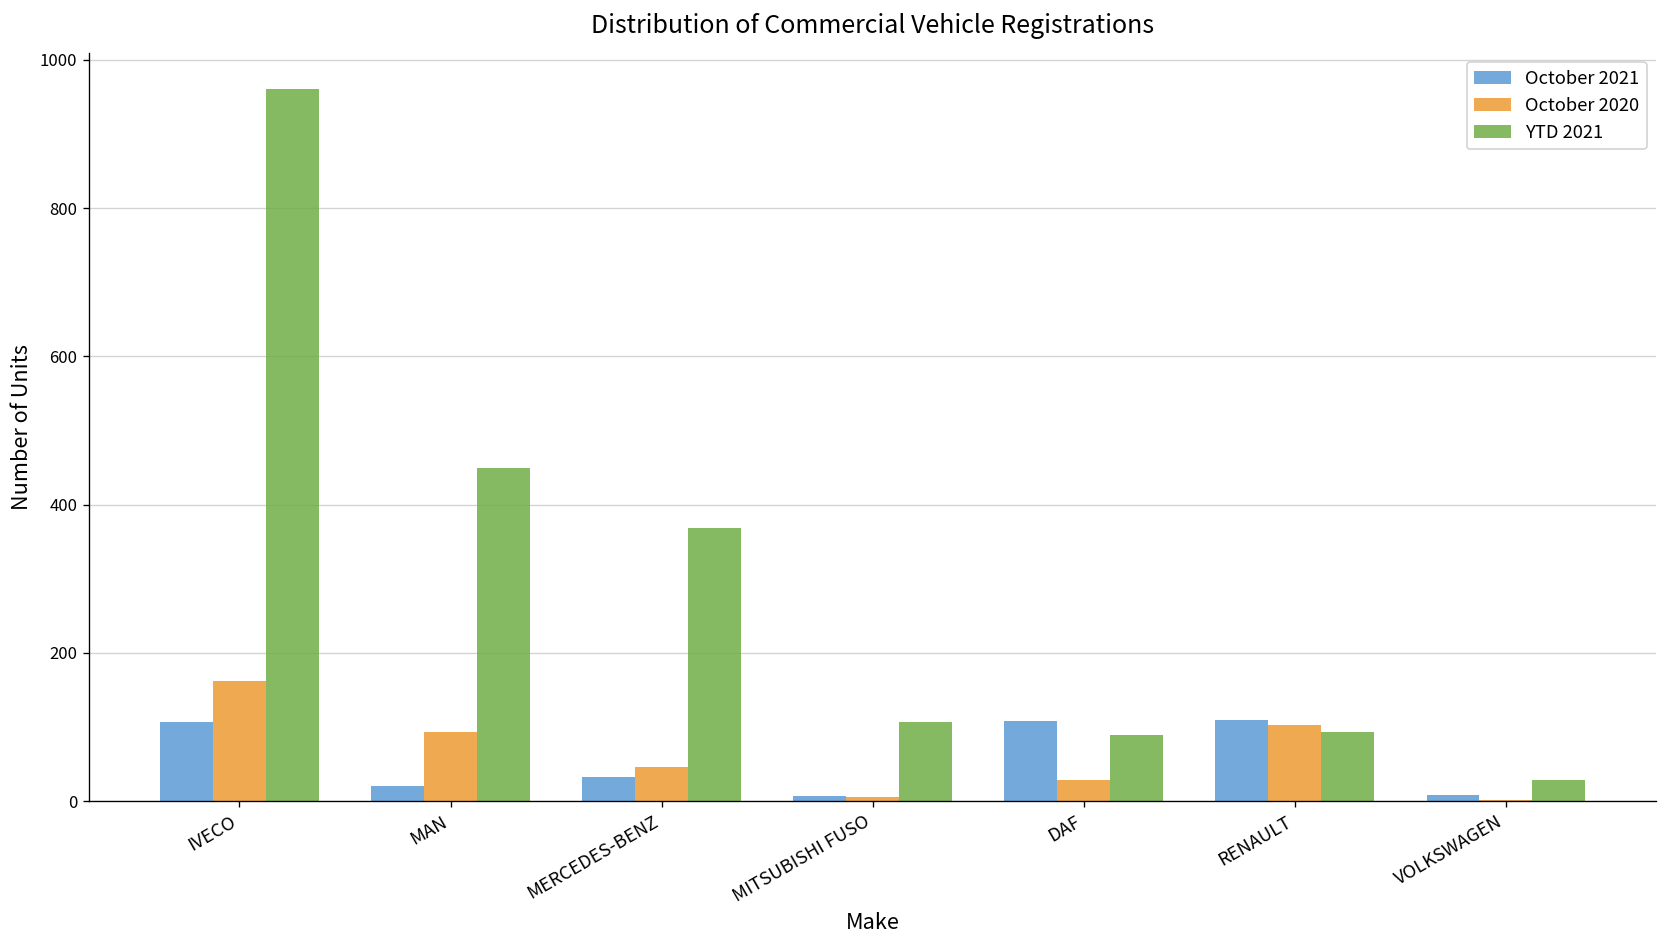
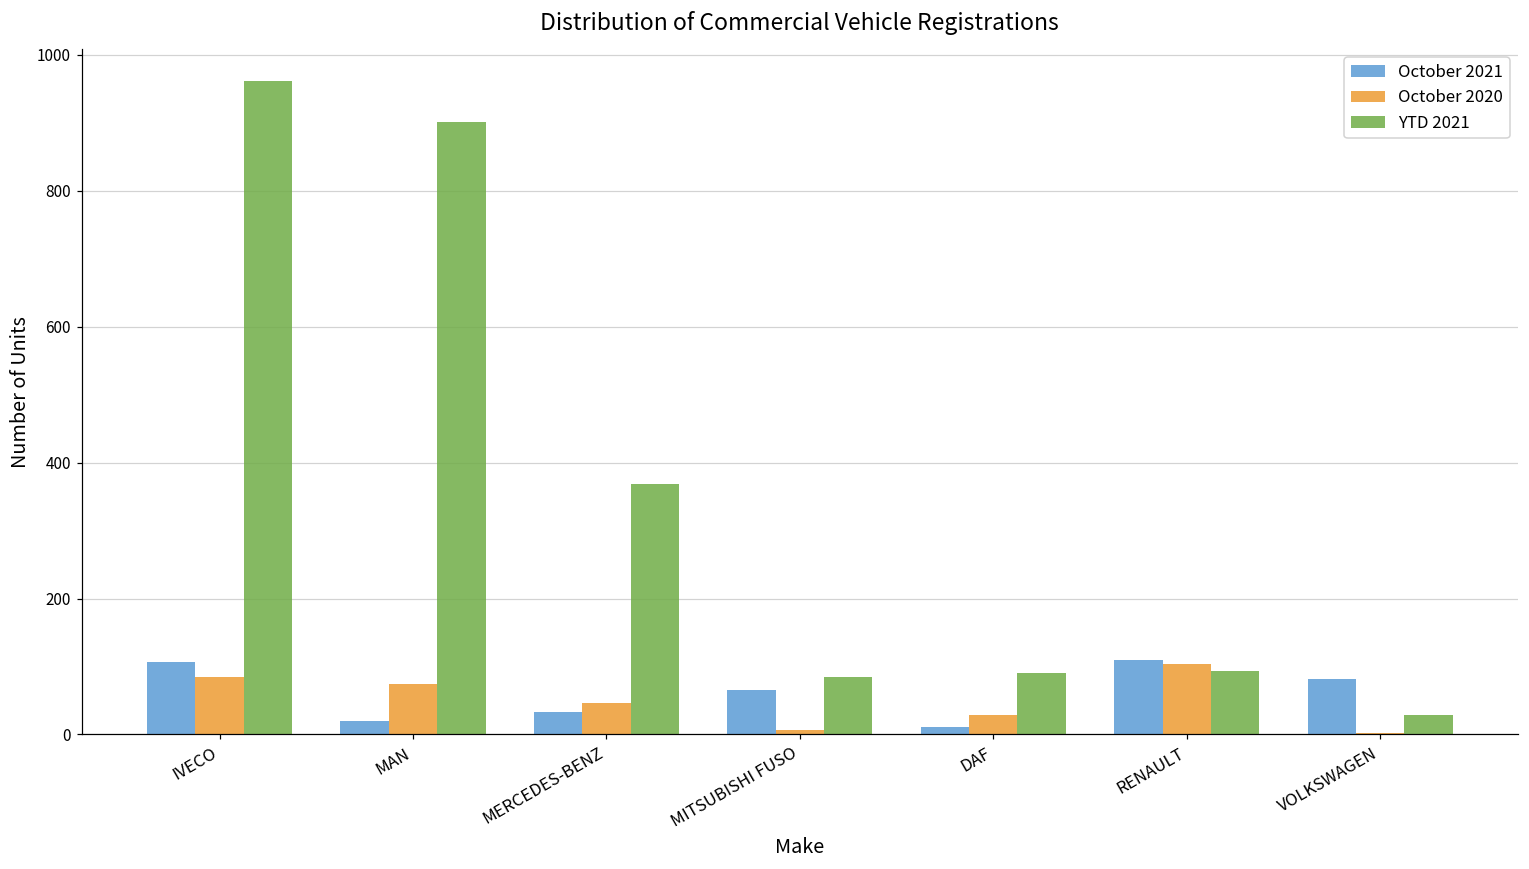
October 2020, IVECO: 160 -> 80
October 2020, MAN: 90 -> 70
YTD 2021, MAN: 450 -> 900
October 2021, MITSUBISHI FUSO: 10 -> 70
YTD 2021, MITSUBISHI FUSO: 110 -> 90
October 2021, DAF: 110 -> 10
October 2021, VOLKSWAGEN: 10 -> 80
